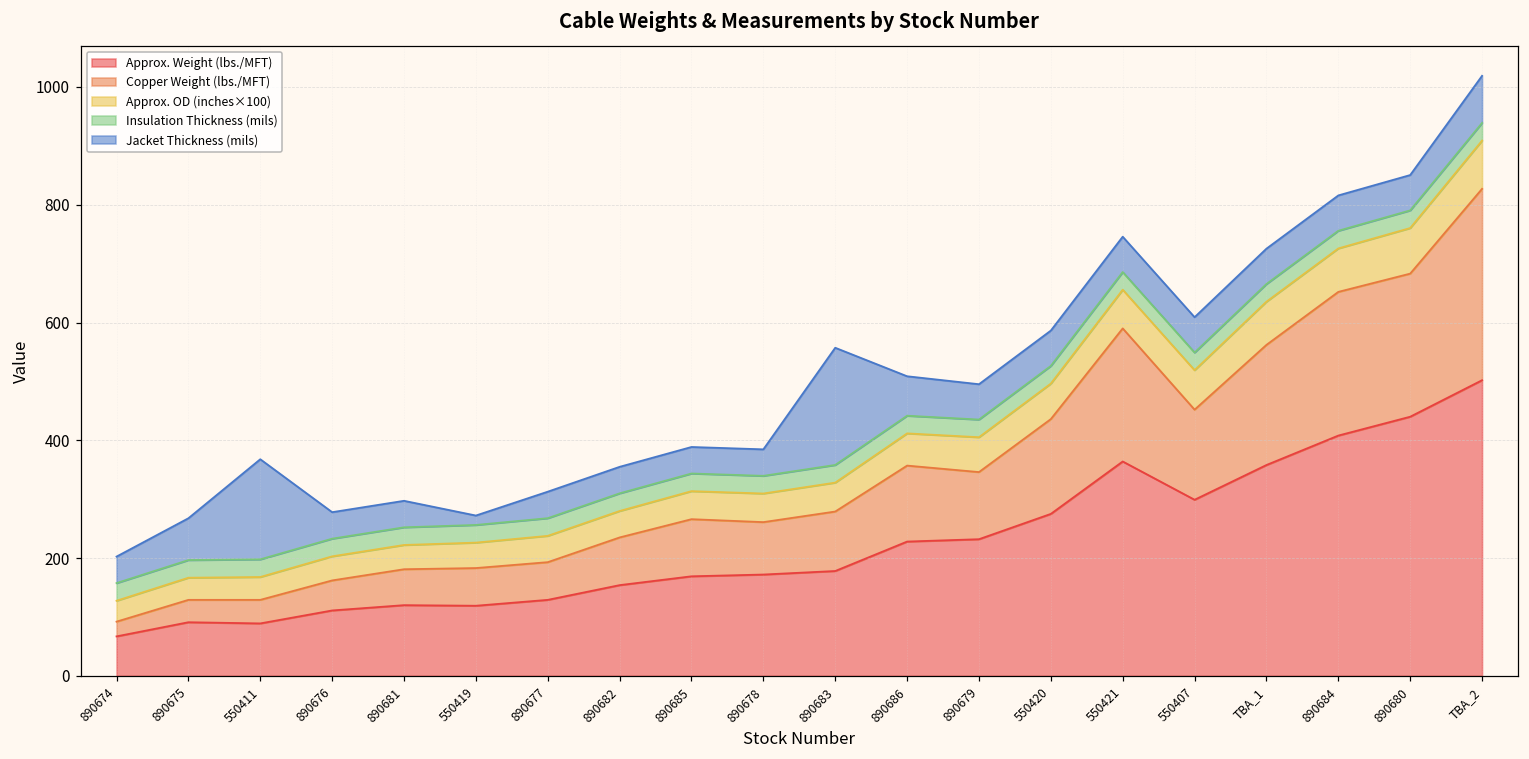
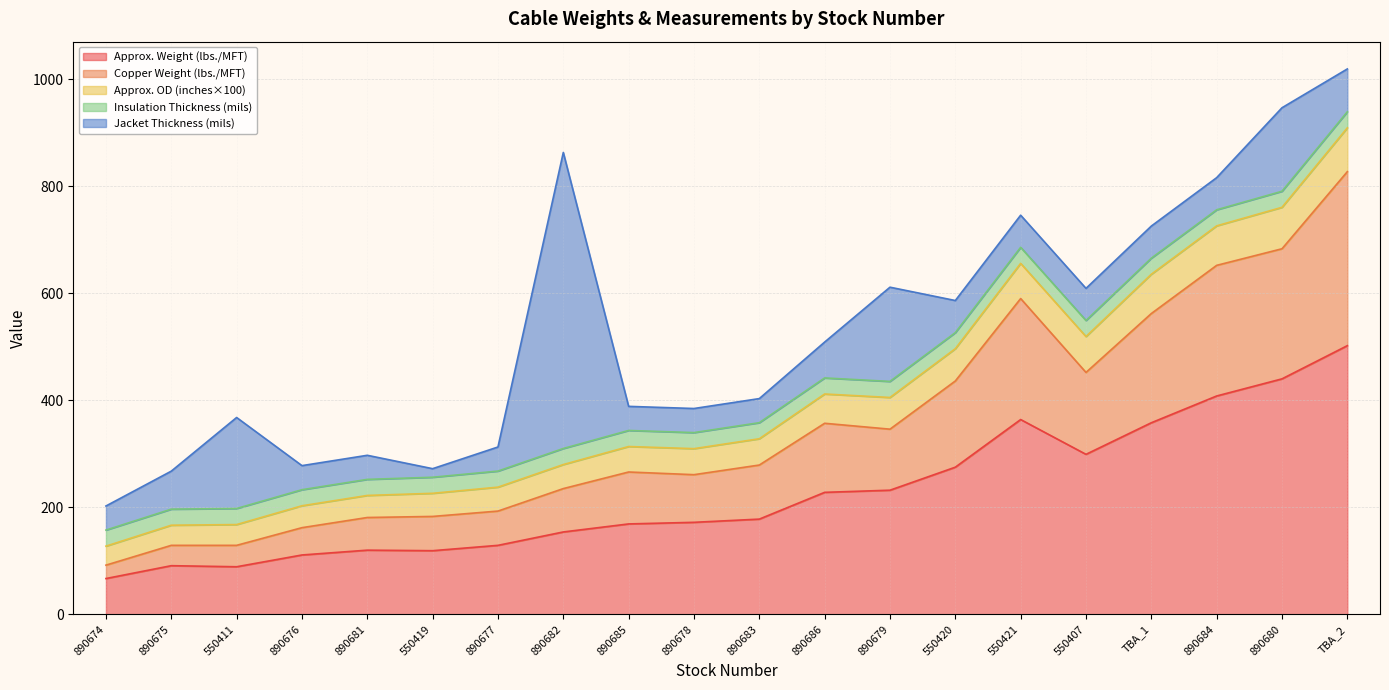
Jacket Thickness (mils), 890682: 50 -> 550
Jacket Thickness (mils), 890683: 200 -> 50
Jacket Thickness (mils), 890679: 60 -> 180
Jacket Thickness (mils), 890680: 60 -> 160
